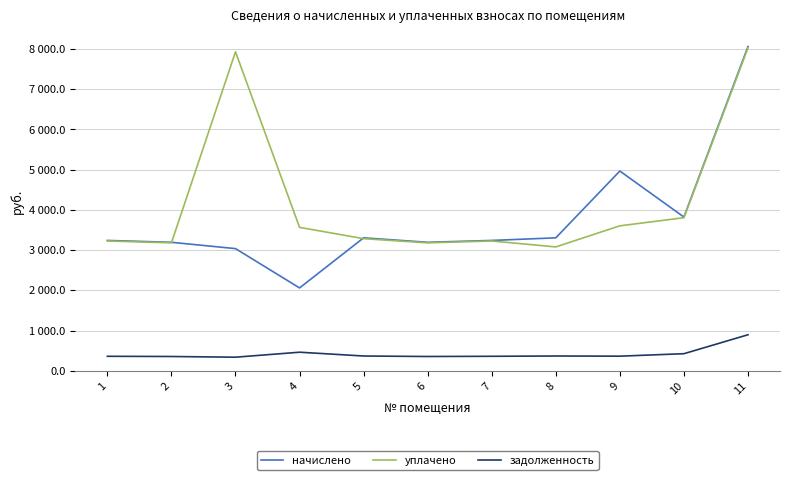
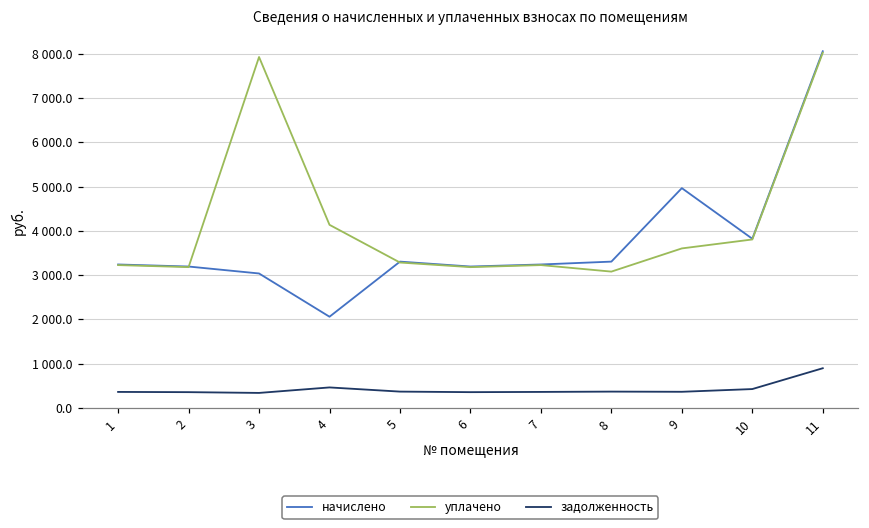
уплачено, 4: 3600 -> 4100
